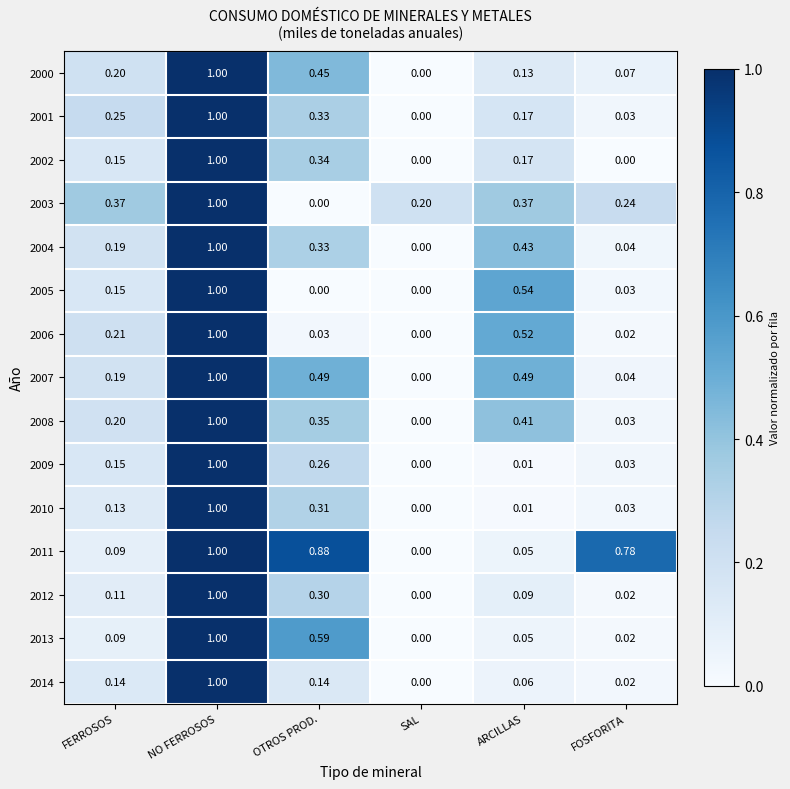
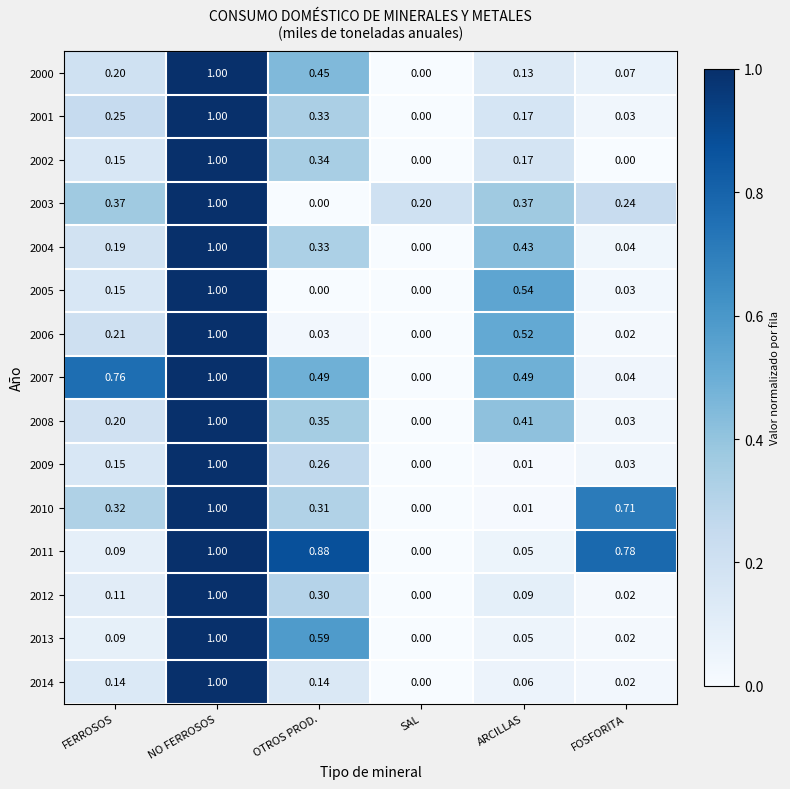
2007, FERROSOS: 0.19 -> 0.76
2010, FERROSOS: 0.13 -> 0.32
2010, FOSFORITA: 0.03 -> 0.71
